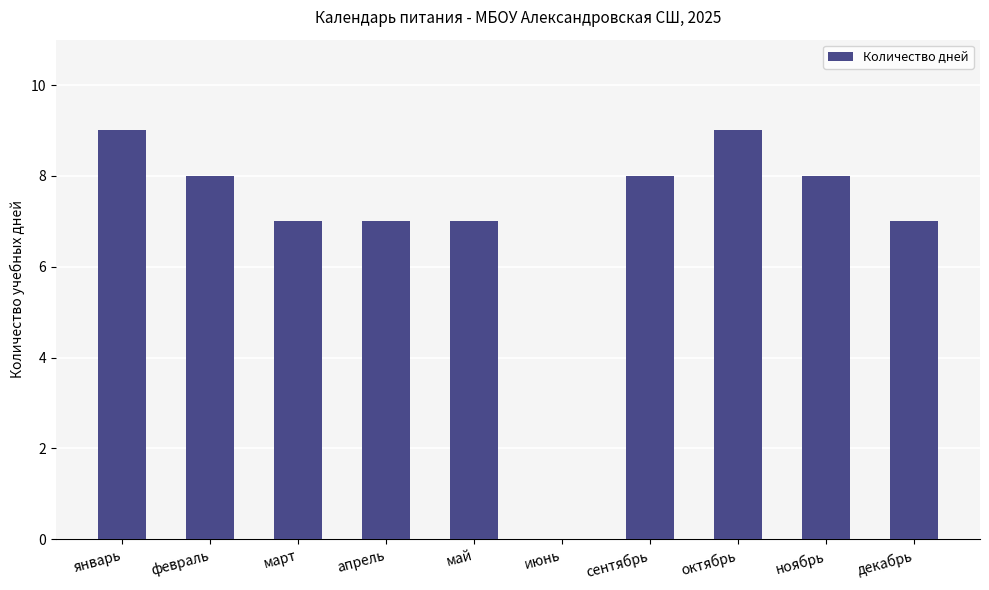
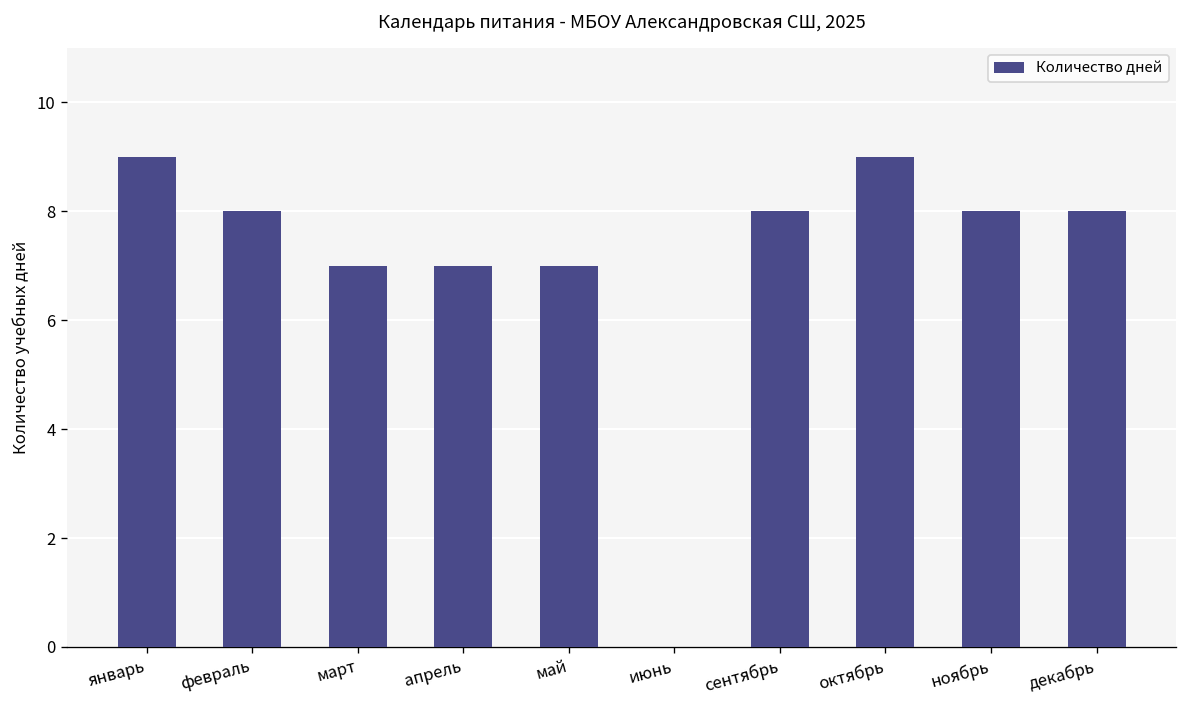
декабрь: 7 -> 8
